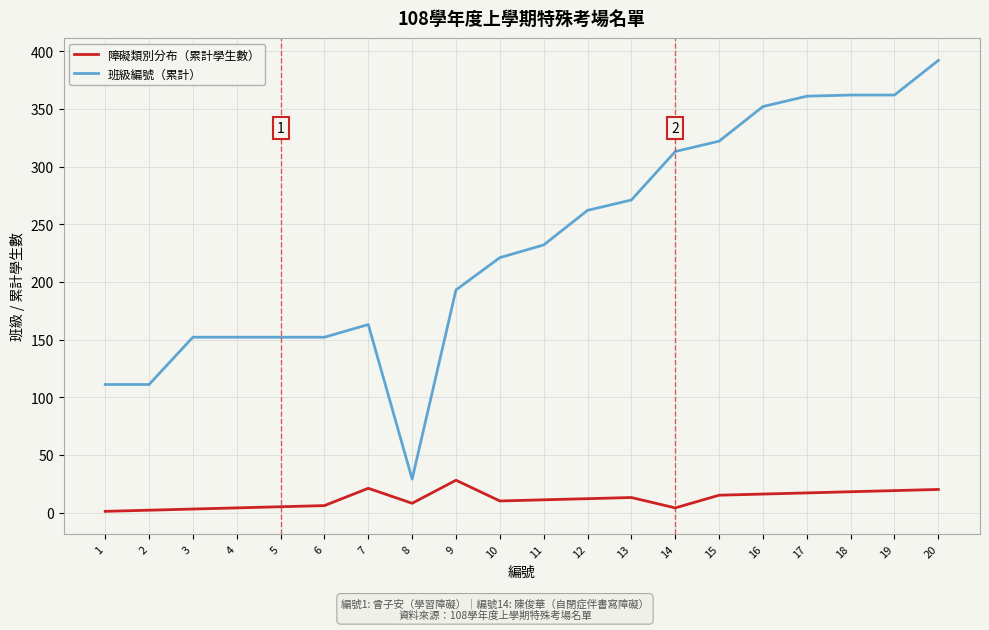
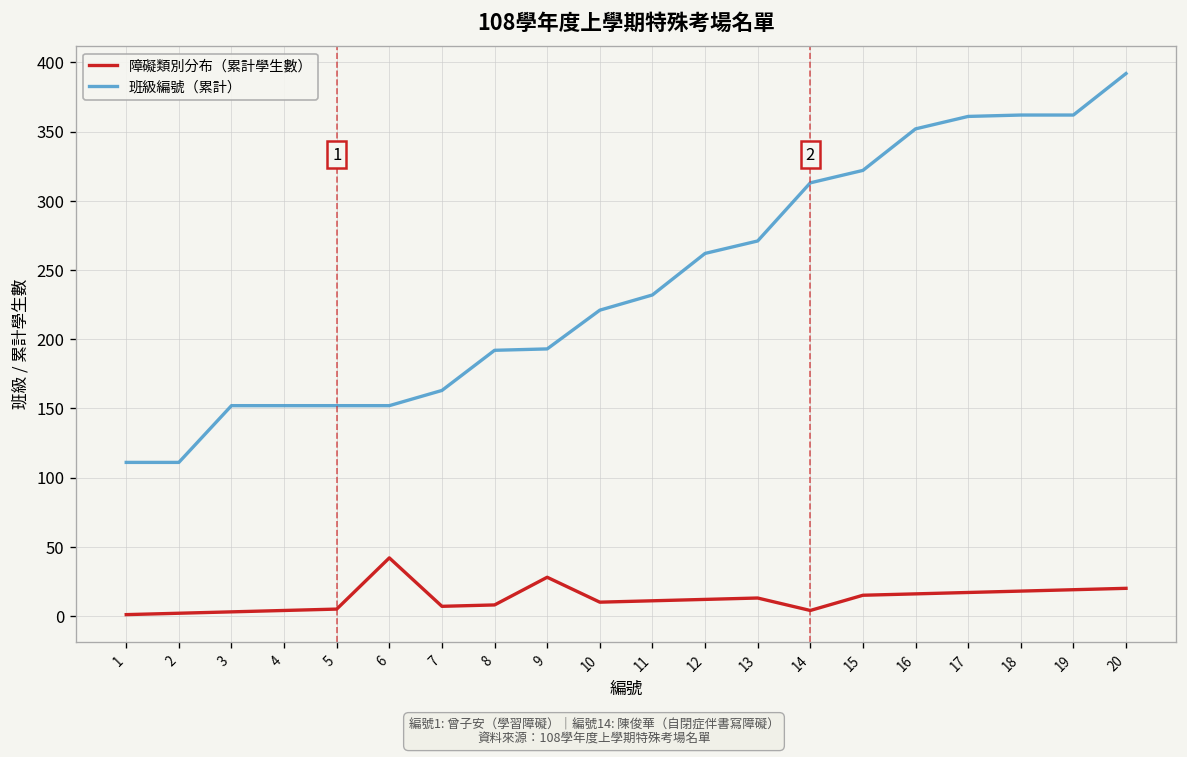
障礙類別分布（累計學生數）, 6: 6 -> 42
障礙類別分布（累計學生數）, 7: 21 -> 7
班級編號（累計）, 8: 29 -> 192
